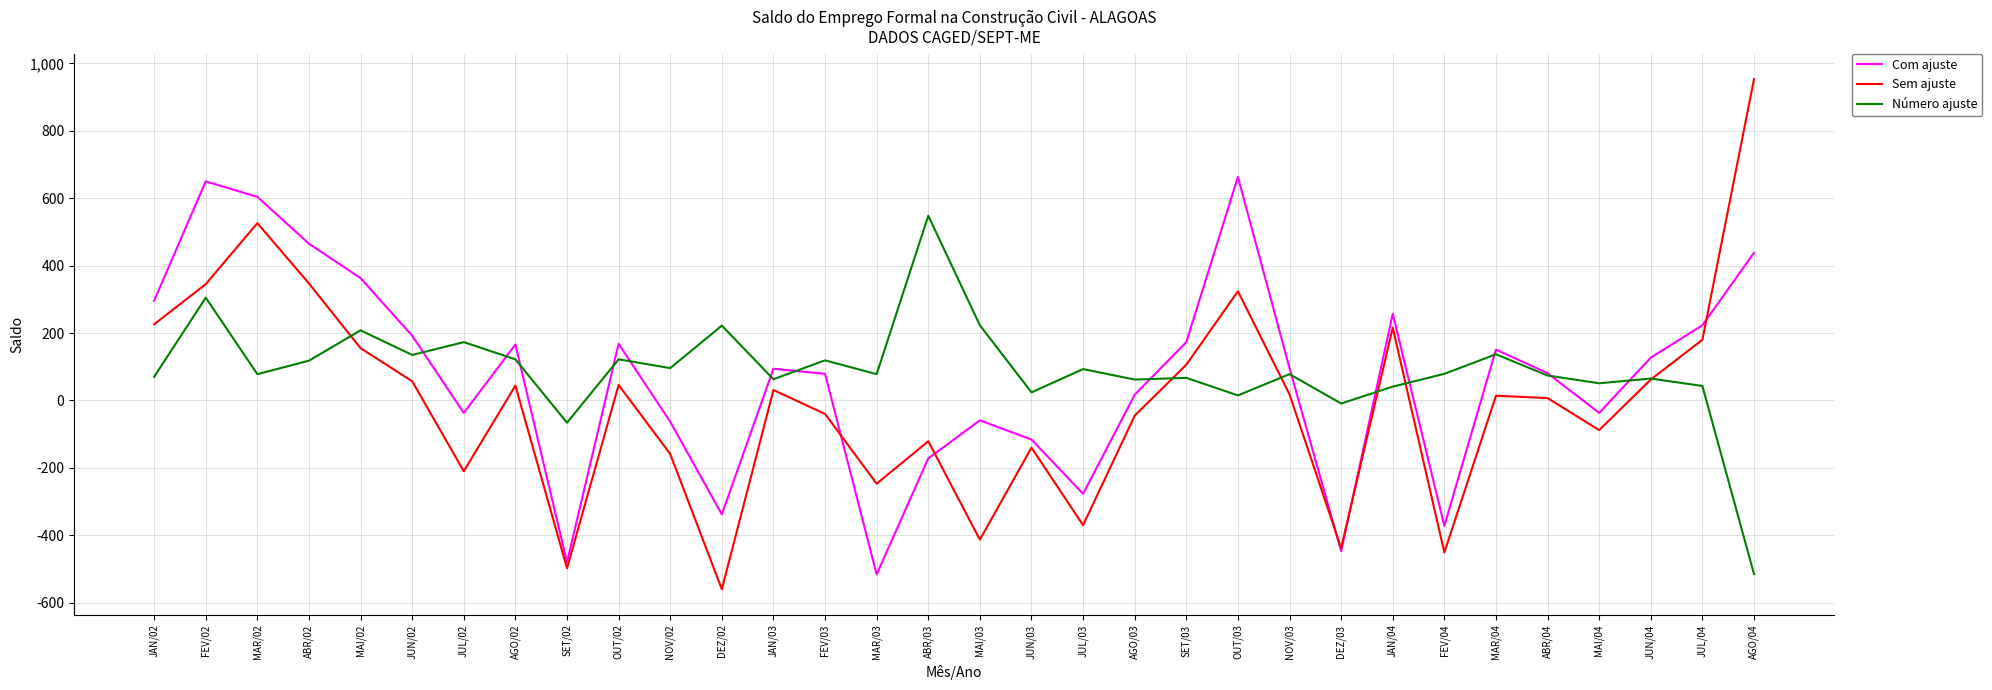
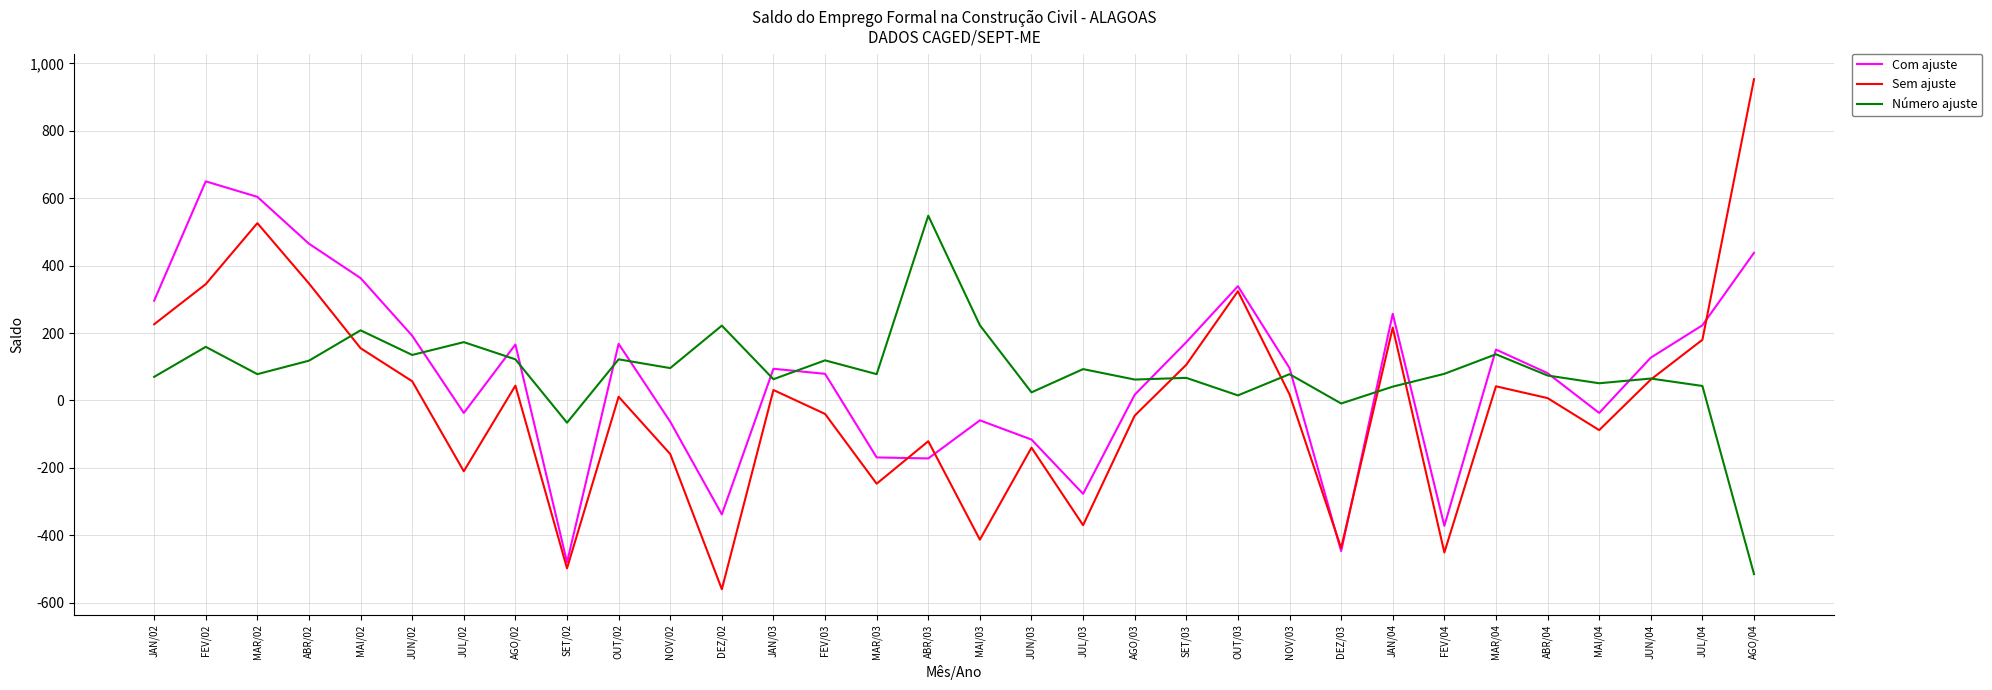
Número ajuste, FEV/02: 310 -> 160
Sem ajuste, OUT/02: 50 -> 10
Com ajuste, MAR/03: -520 -> -170
Com ajuste, OUT/03: 660 -> 340
Sem ajuste, MAR/04: 10 -> 40
